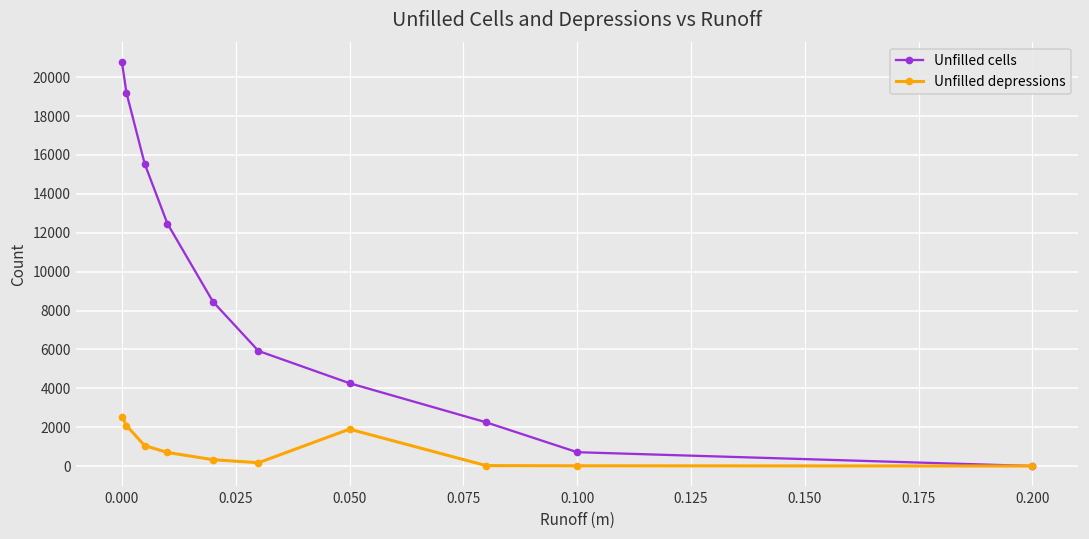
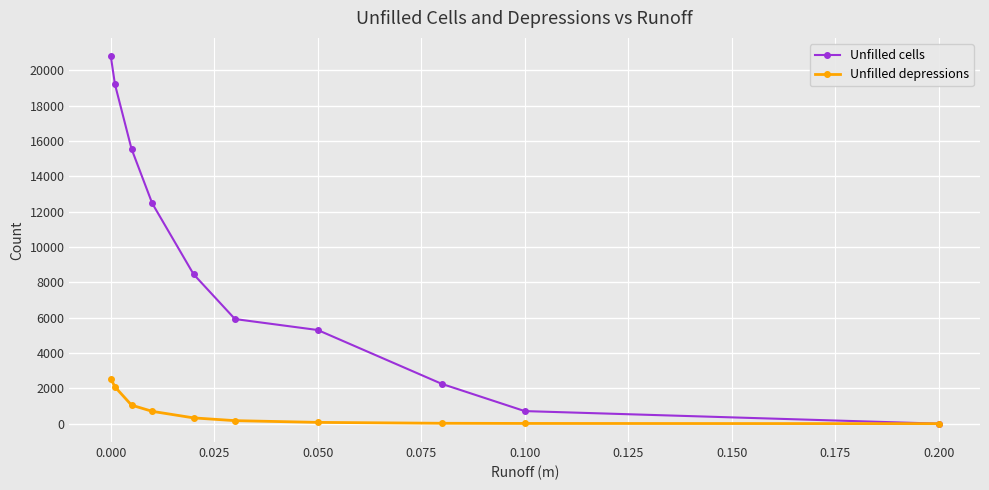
Unfilled cells, 0.050: 4300 -> 5300
Unfilled depressions, 0.050: 1900 -> 100
